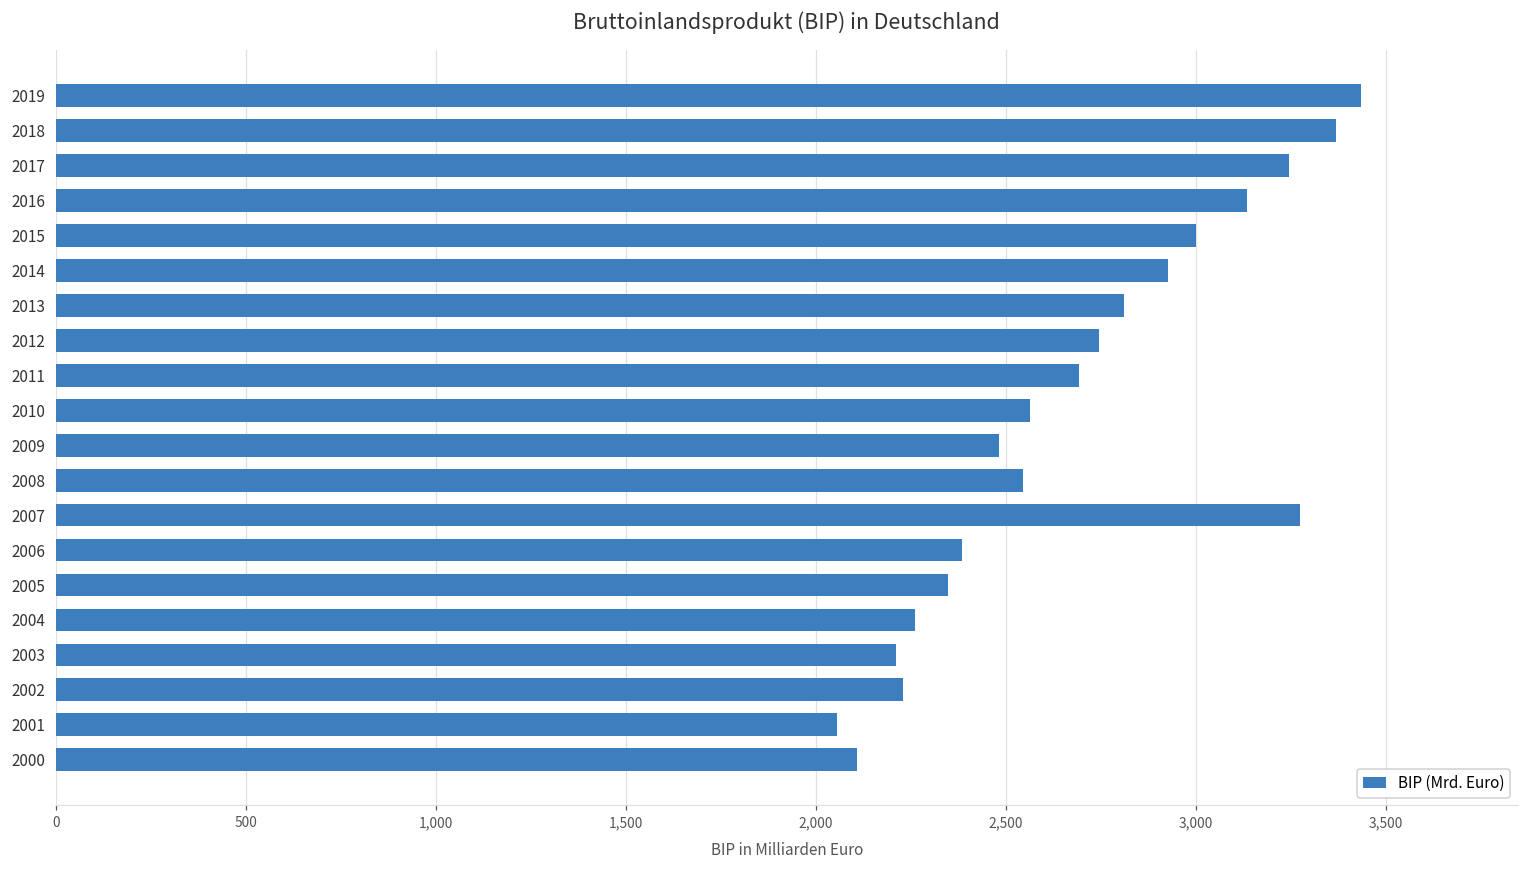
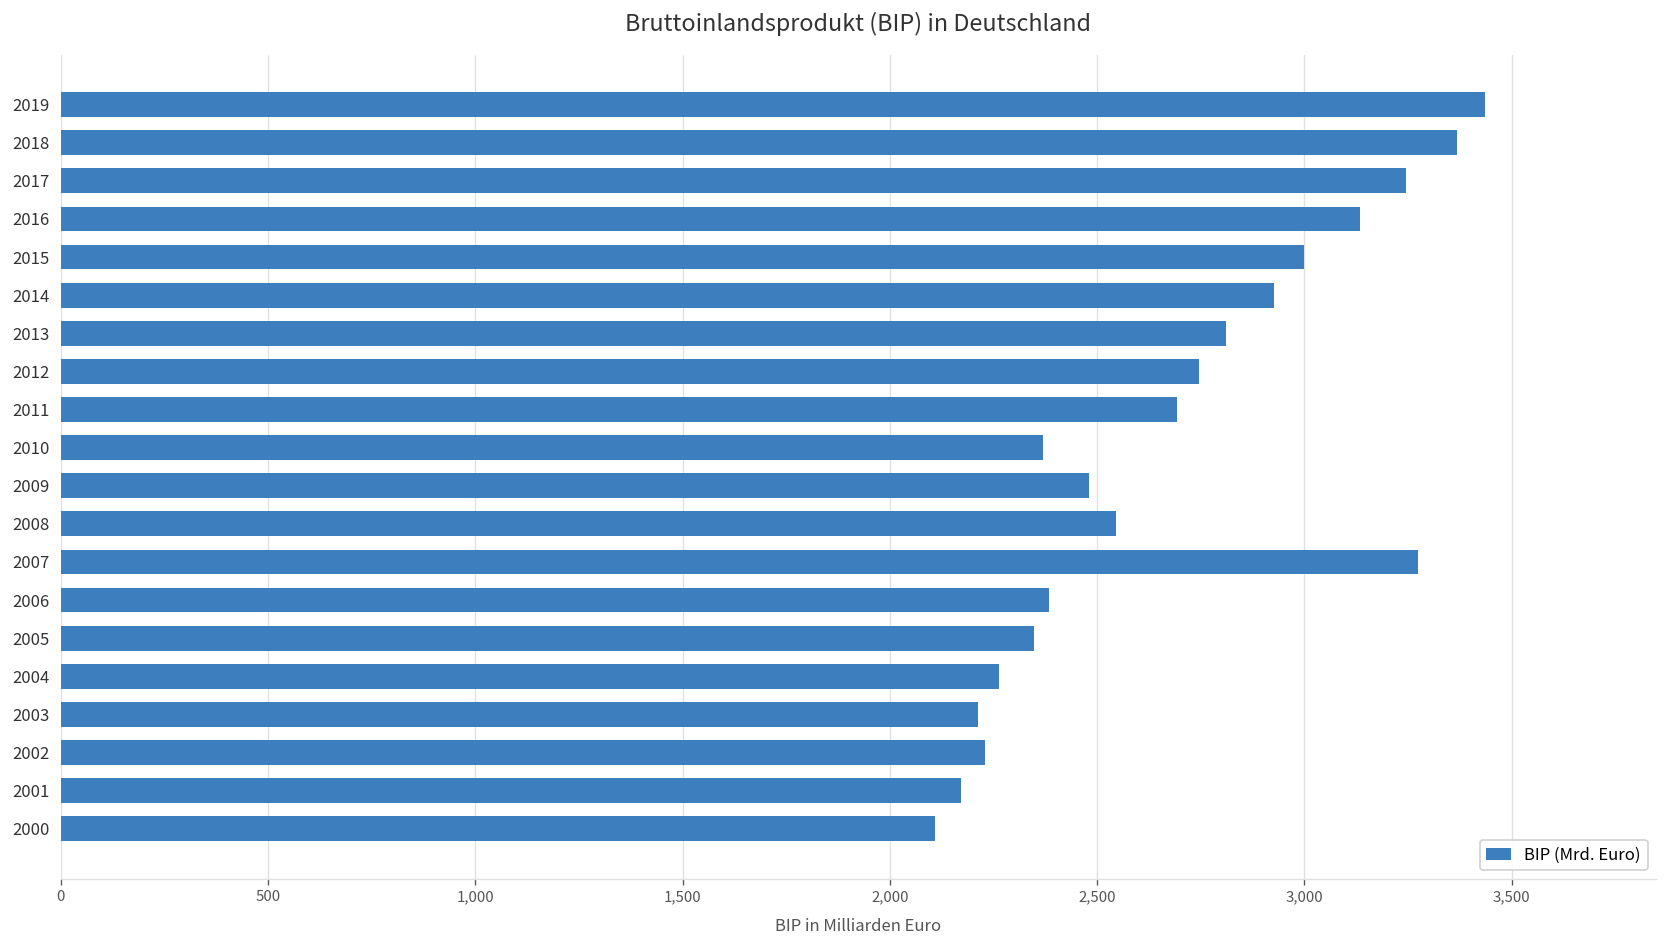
2010: 2,560 -> 2,370
2001: 2,060 -> 2,170
